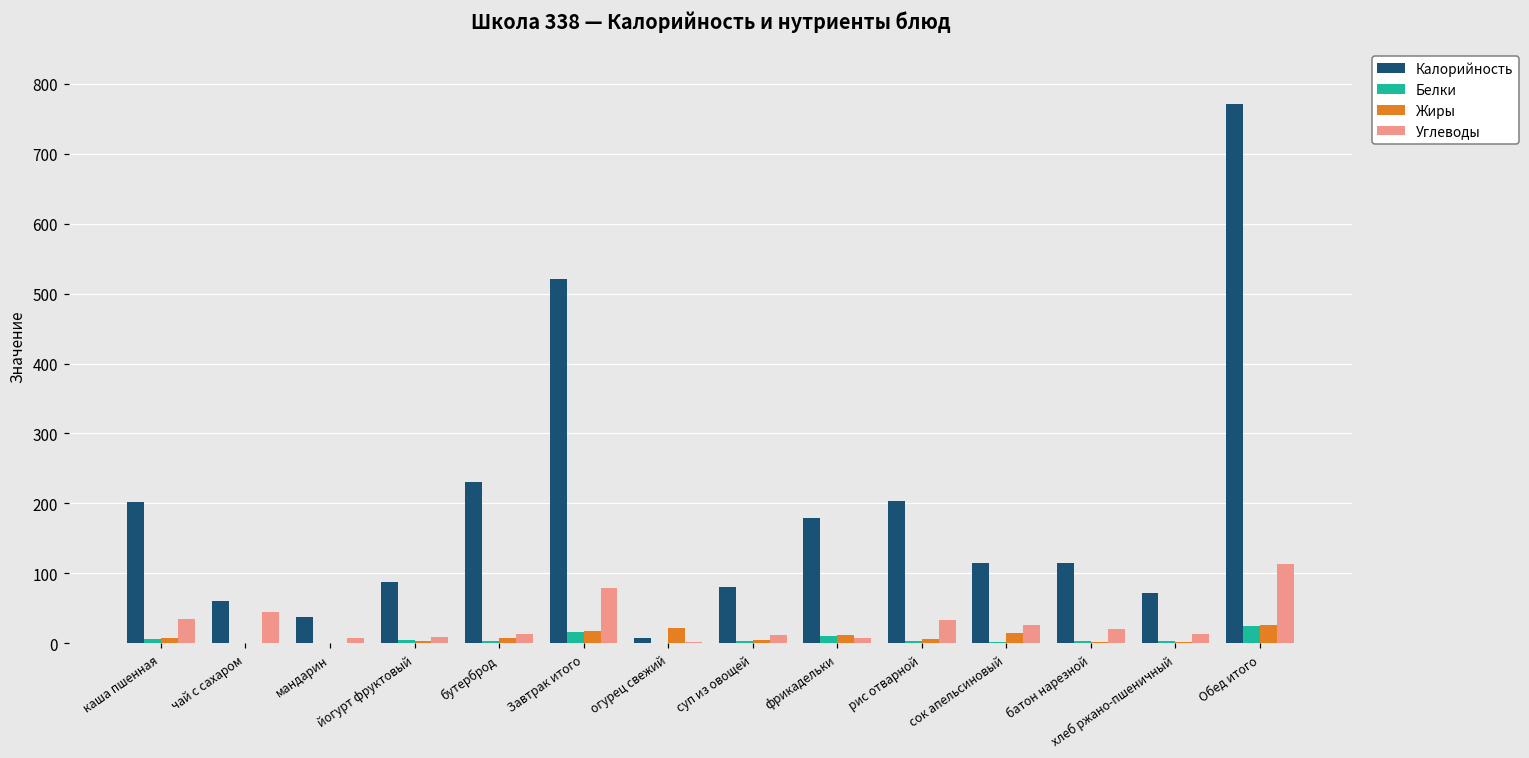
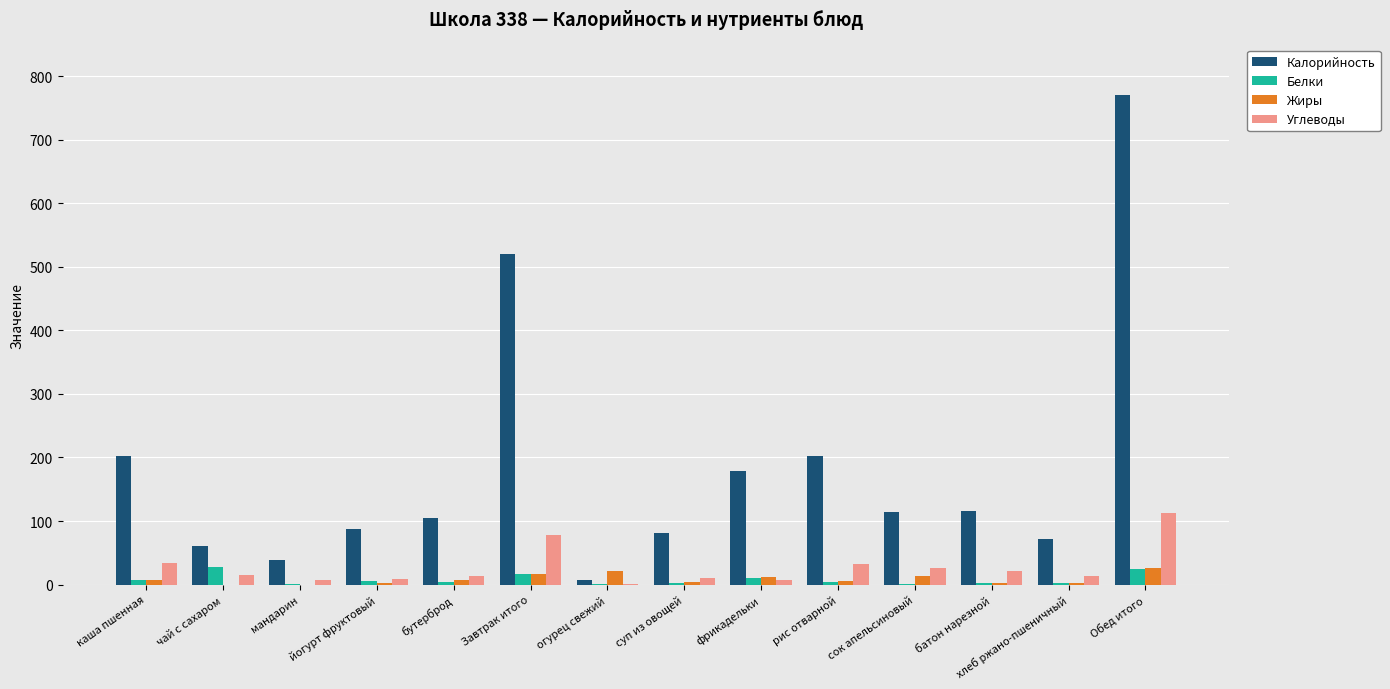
Белки, чай с сахаром: 0 -> 30
Углеводы, чай с сахаром: 50 -> 20
Калорийность, бутерброд: 230 -> 110
